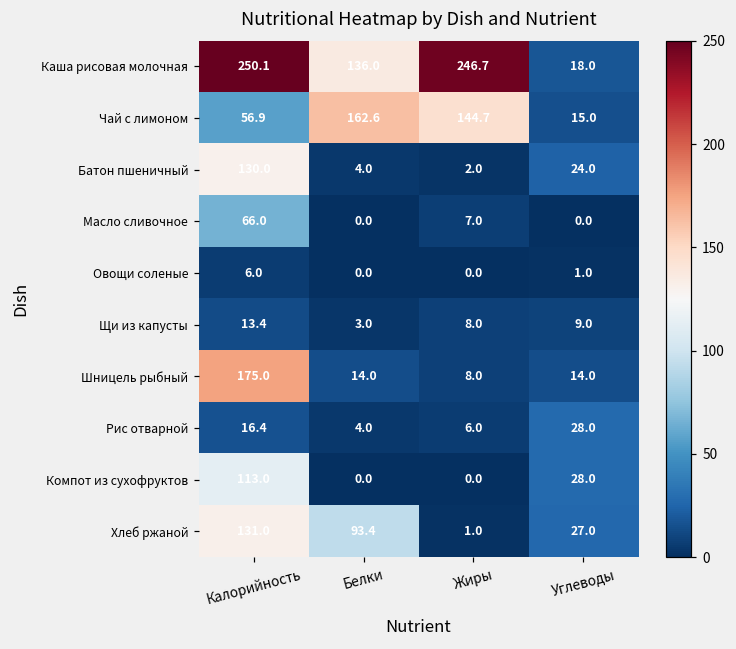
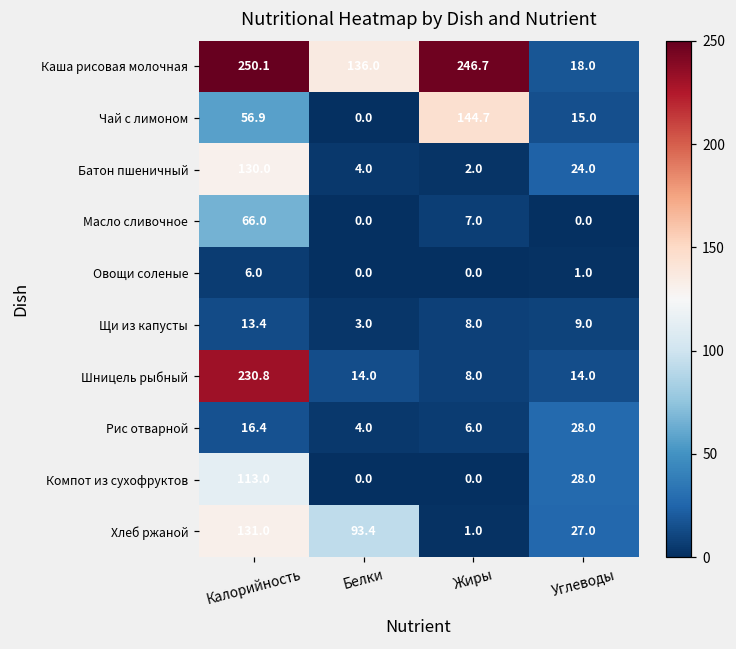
Чай с лимоном, Белки: 162.6 -> 0.0
Шницель рыбный, Калорийность: 175.0 -> 230.8
